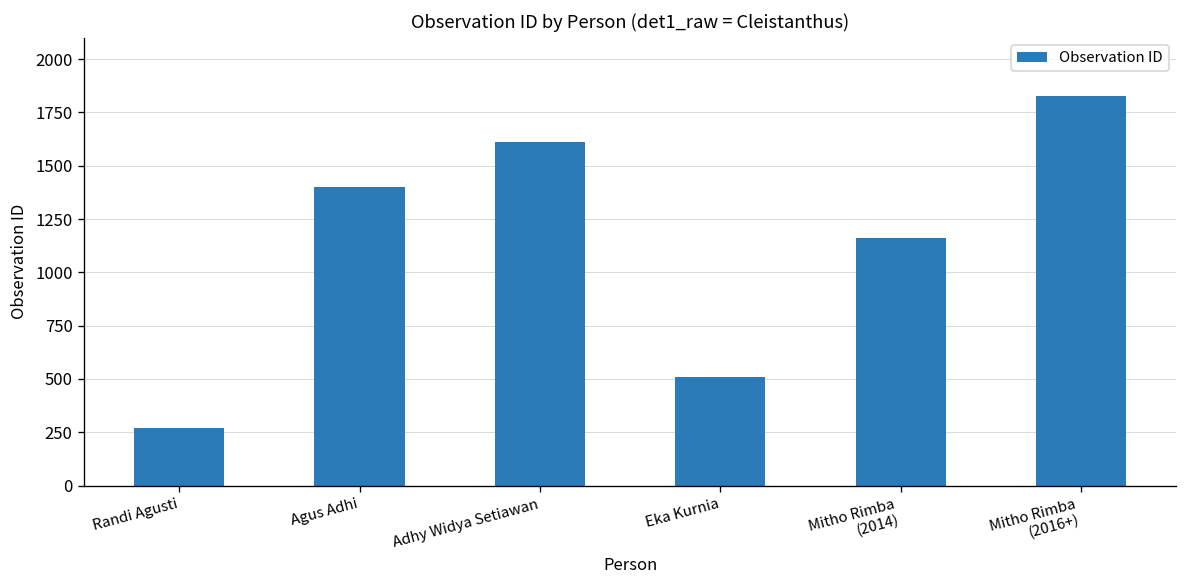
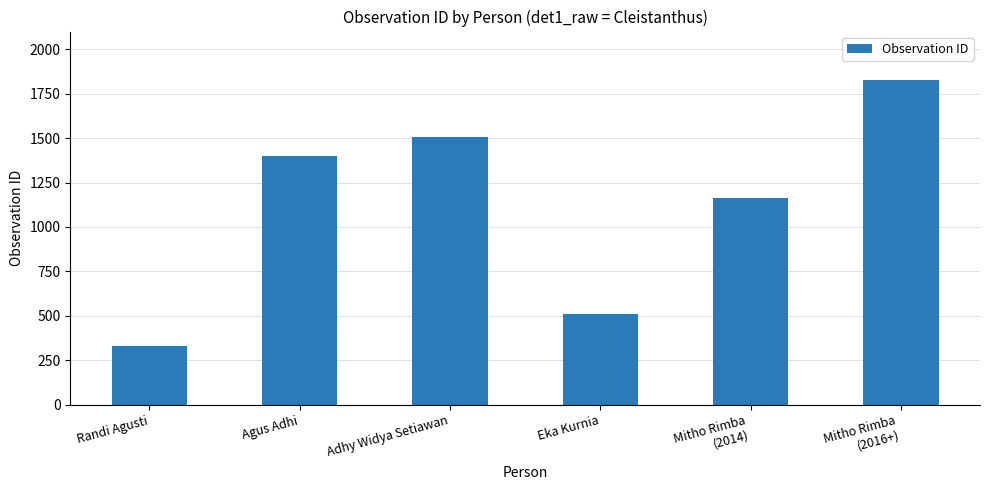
Randi Agusti: 270 -> 330
Adhy Widya Setiawan: 1610 -> 1500
